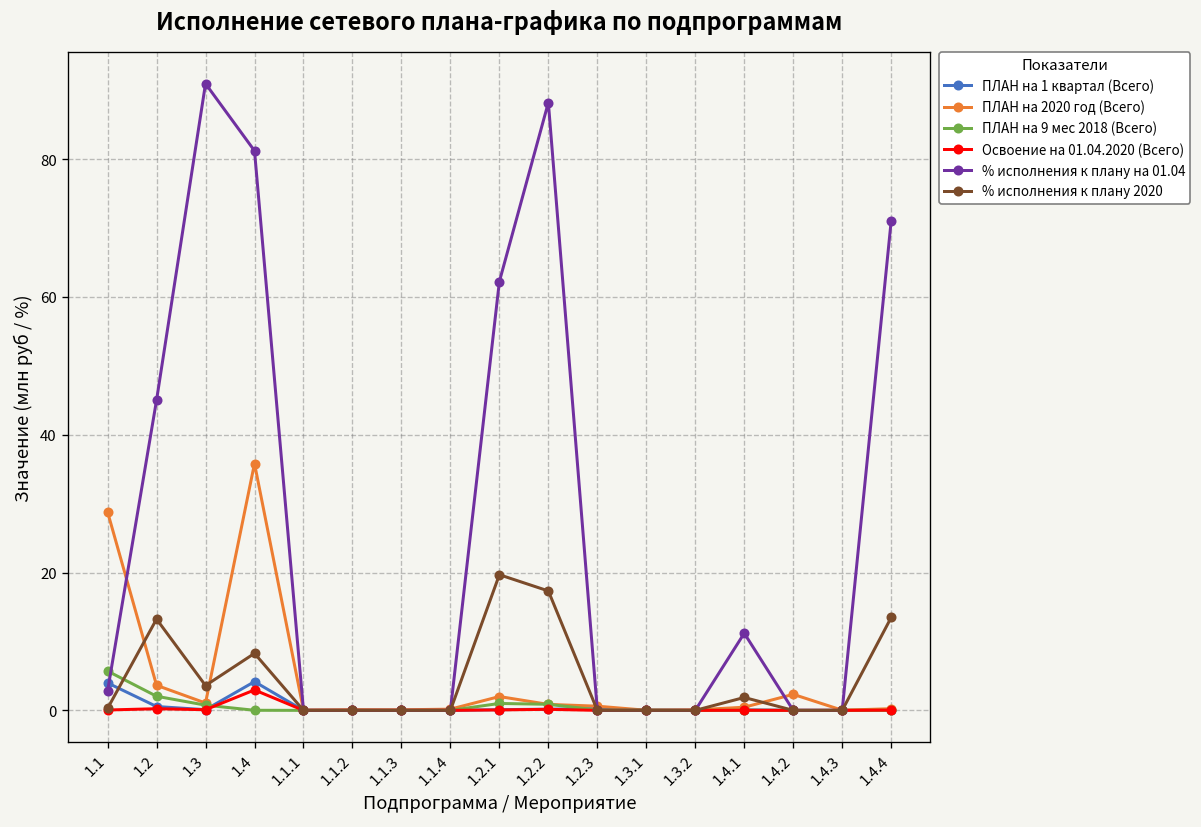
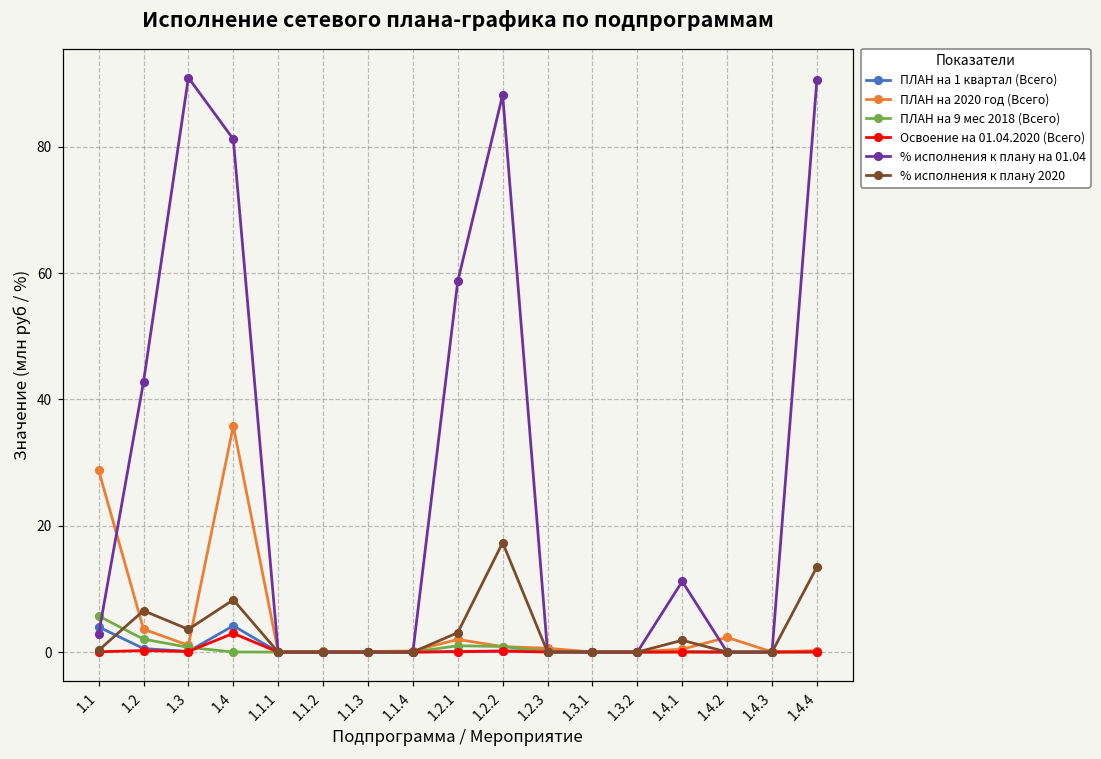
% исполнения к плану на 01.04, 1.2: 45 -> 43
% исполнения к плану 2020, 1.2: 13 -> 7
% исполнения к плану на 01.04, 1.2.1: 62 -> 59
% исполнения к плану 2020, 1.2.1: 20 -> 3
% исполнения к плану на 01.04, 1.4.4: 71 -> 91
